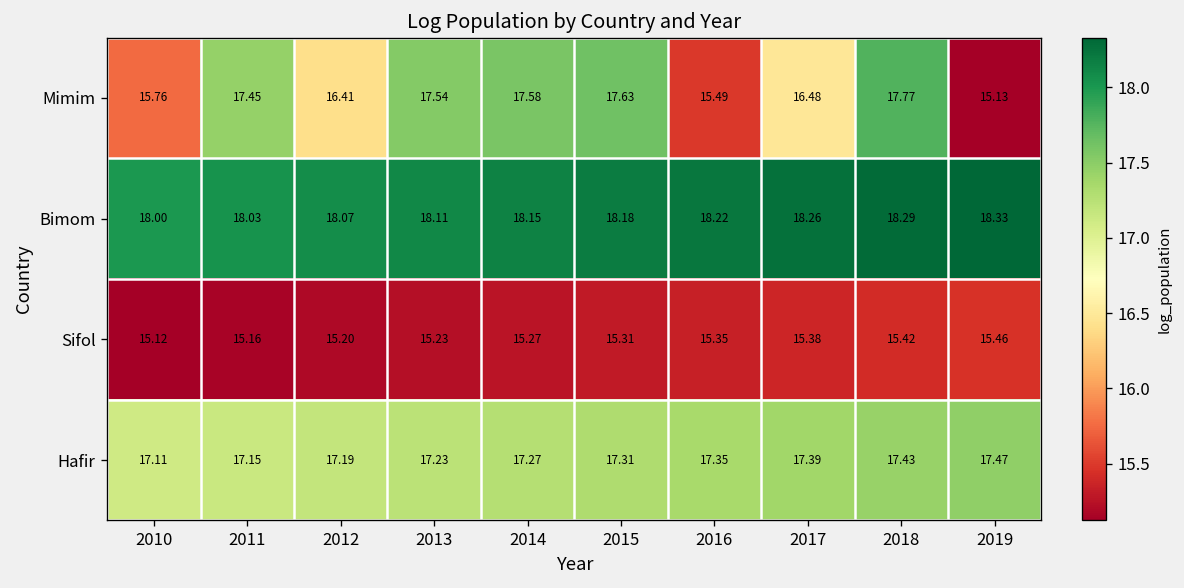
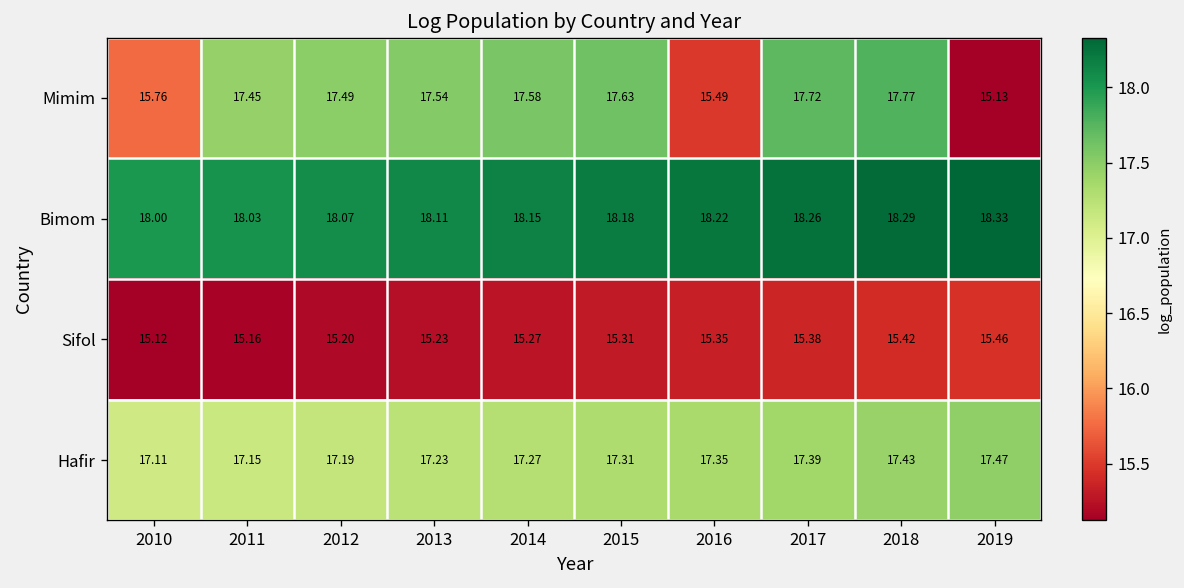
Mimim, 2012: 16.41 -> 17.49
Mimim, 2017: 16.48 -> 17.72
